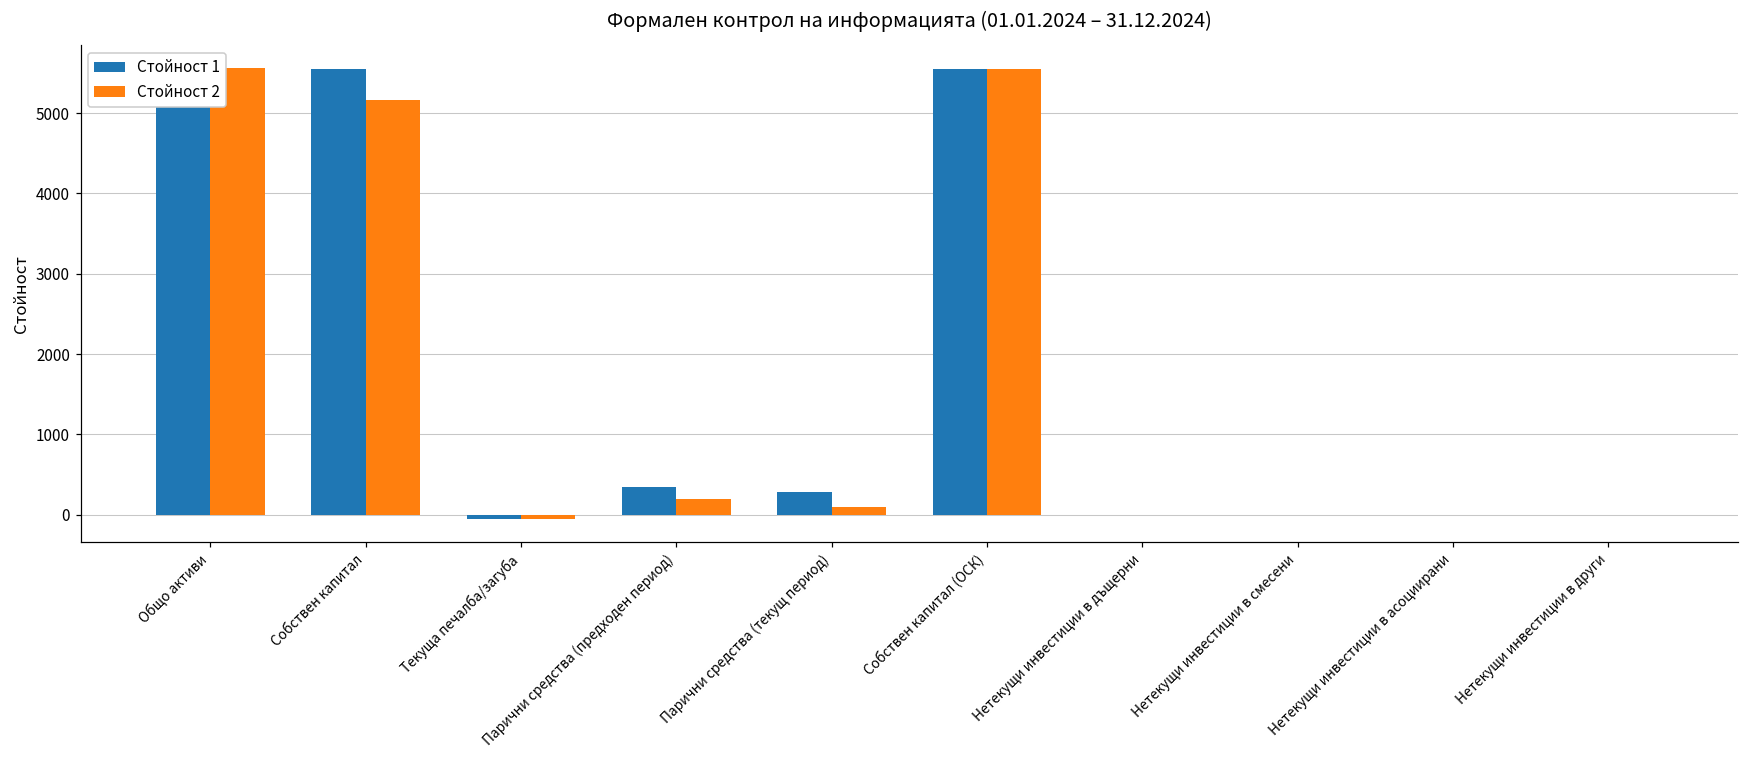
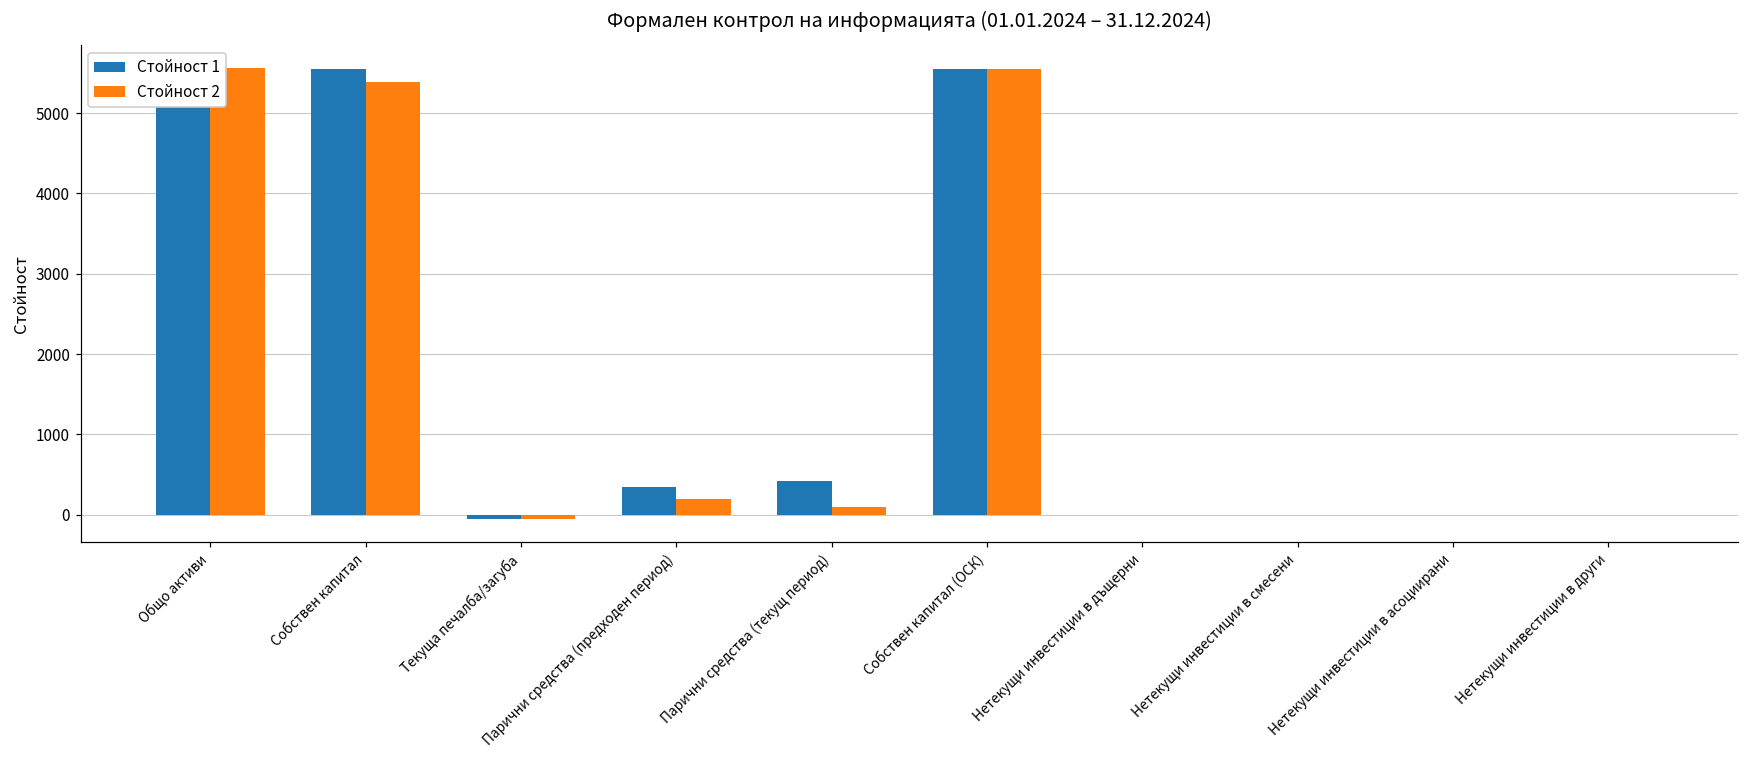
Стойност 2, Собствен капитал: 5200 -> 5400
Стойност 1, Парични средства (текущ период): 300 -> 400
